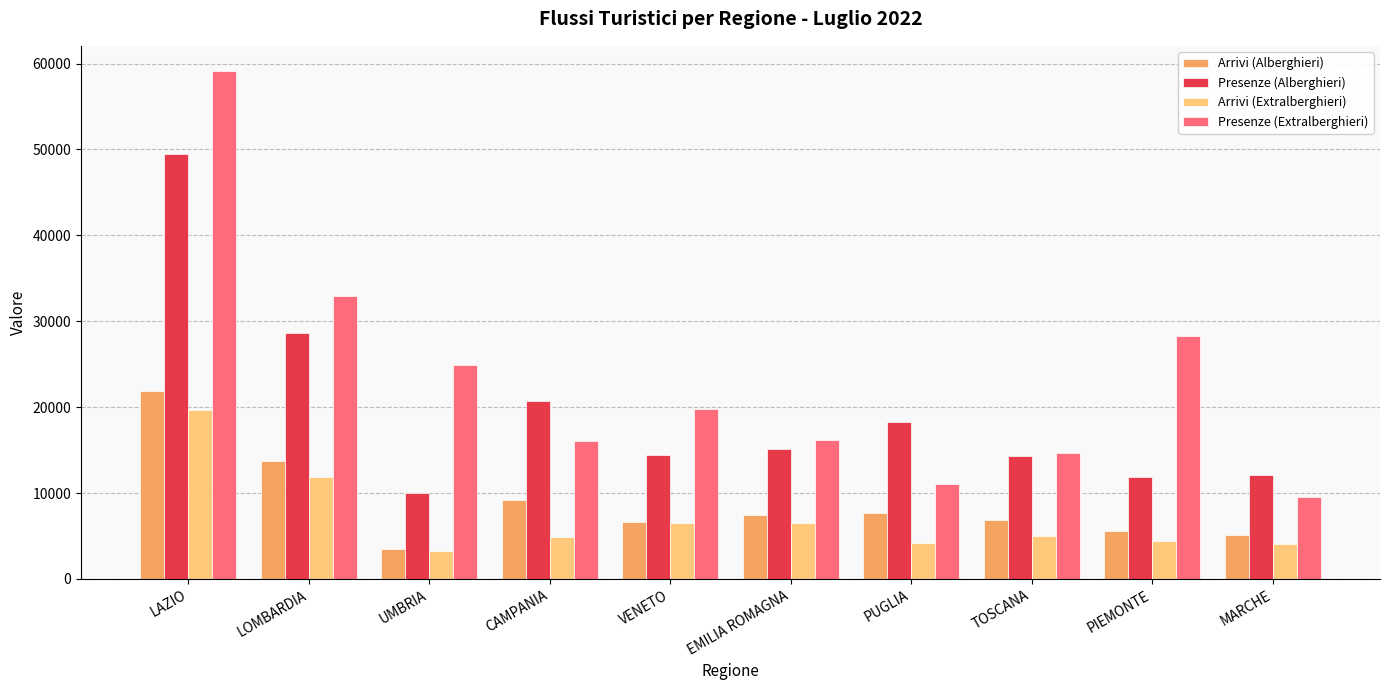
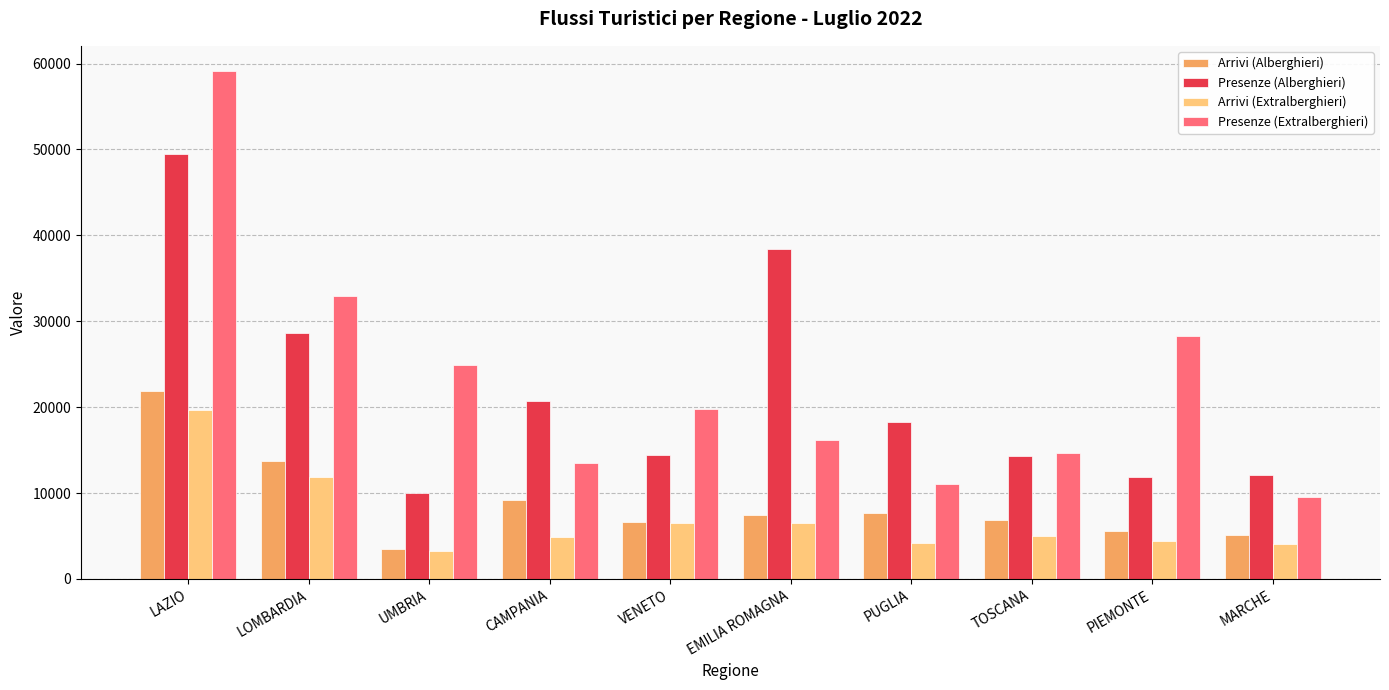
Presenze (Extralberghieri), CAMPANIA: 16000 -> 14000
Presenze (Alberghieri), EMILIA ROMAGNA: 15000 -> 38000
